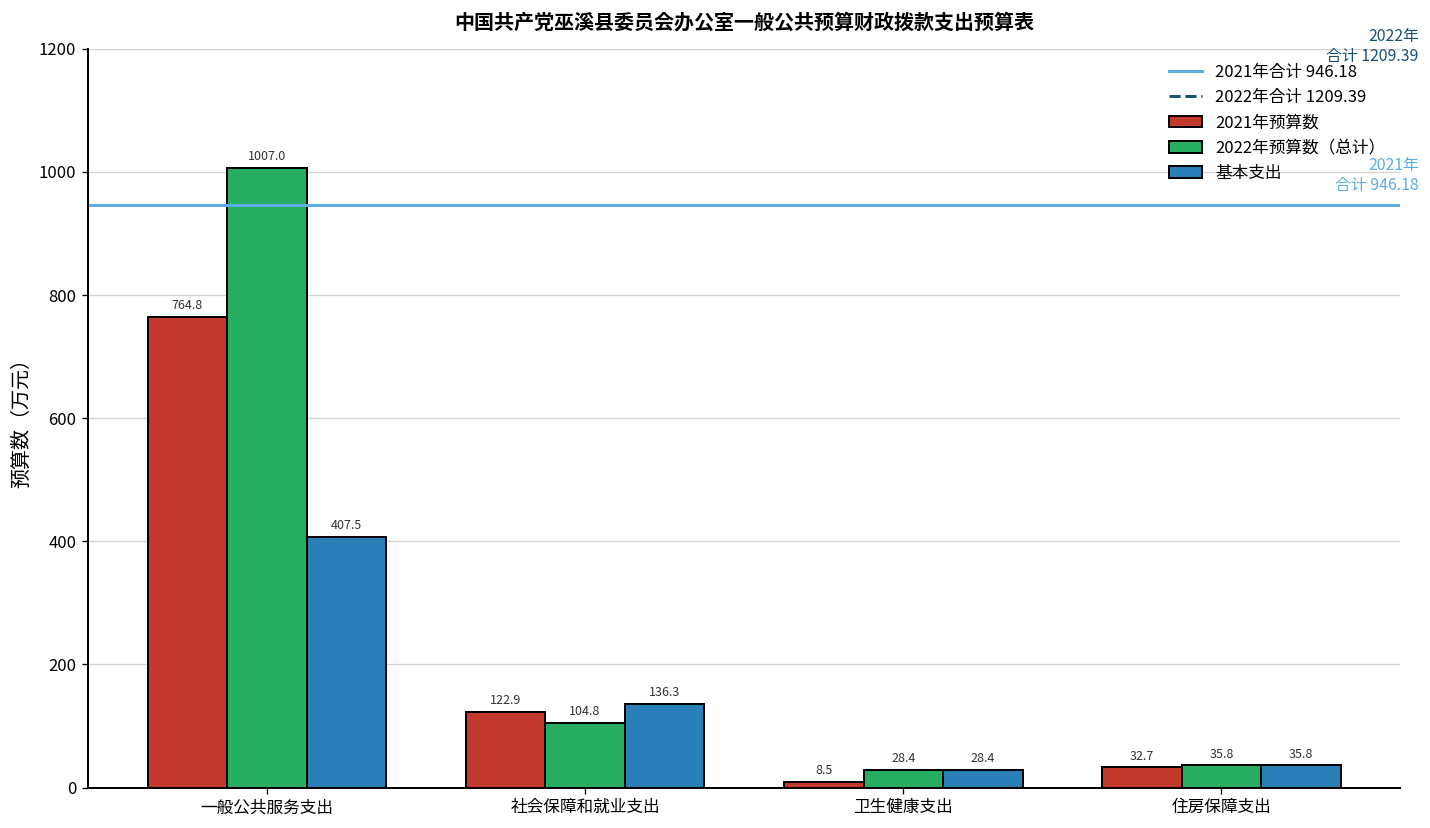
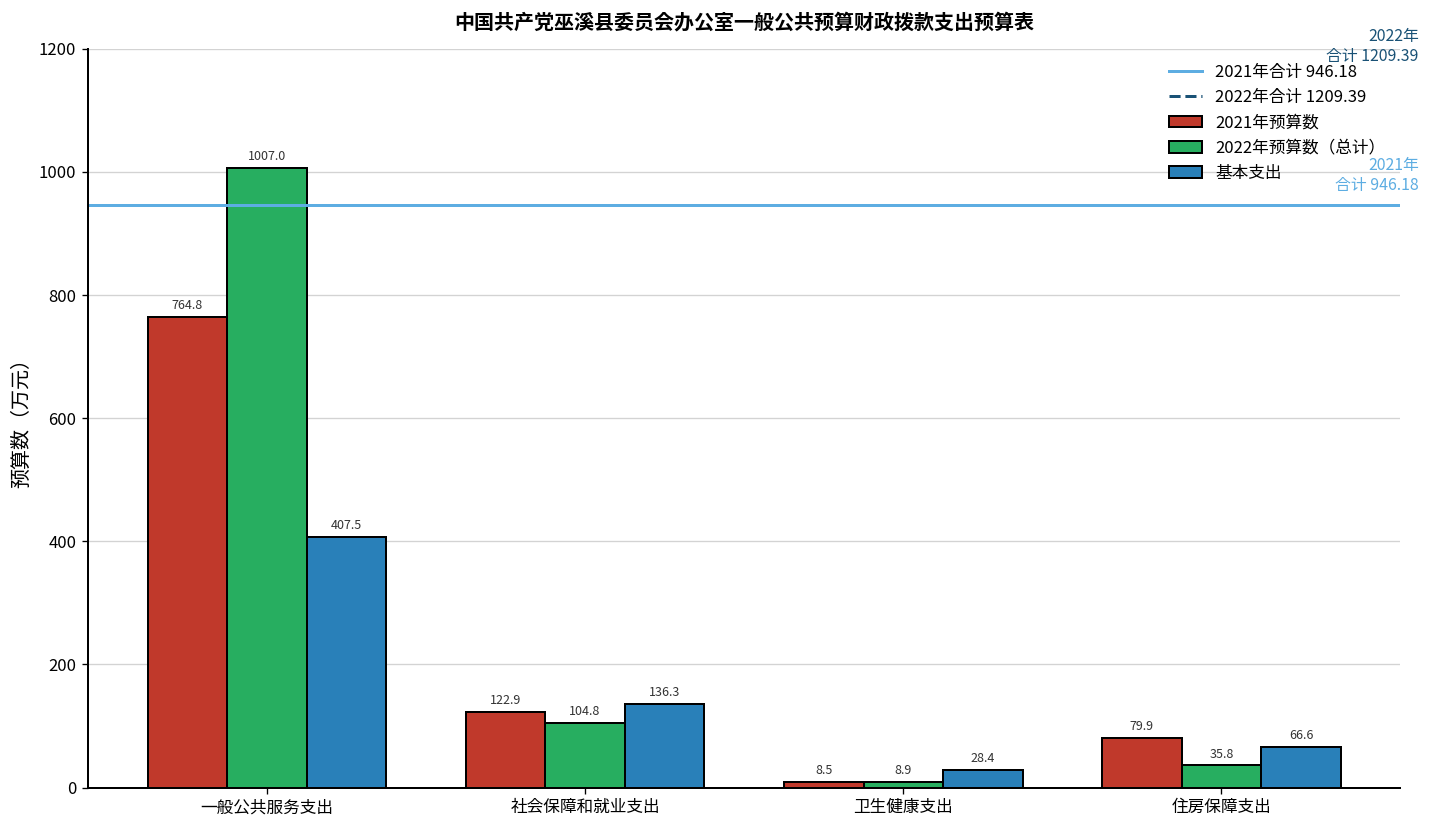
2022年预算数（总计）, 卫生健康支出: 28.4 -> 8.9
2021年预算数, 住房保障支出: 32.7 -> 79.9
基本支出, 住房保障支出: 35.8 -> 66.6
